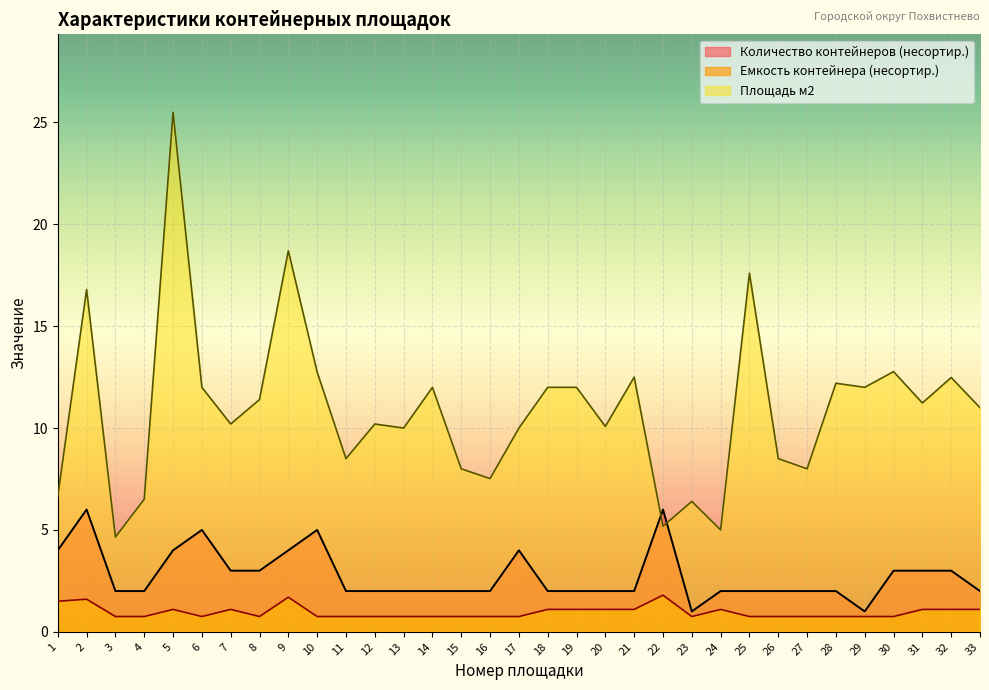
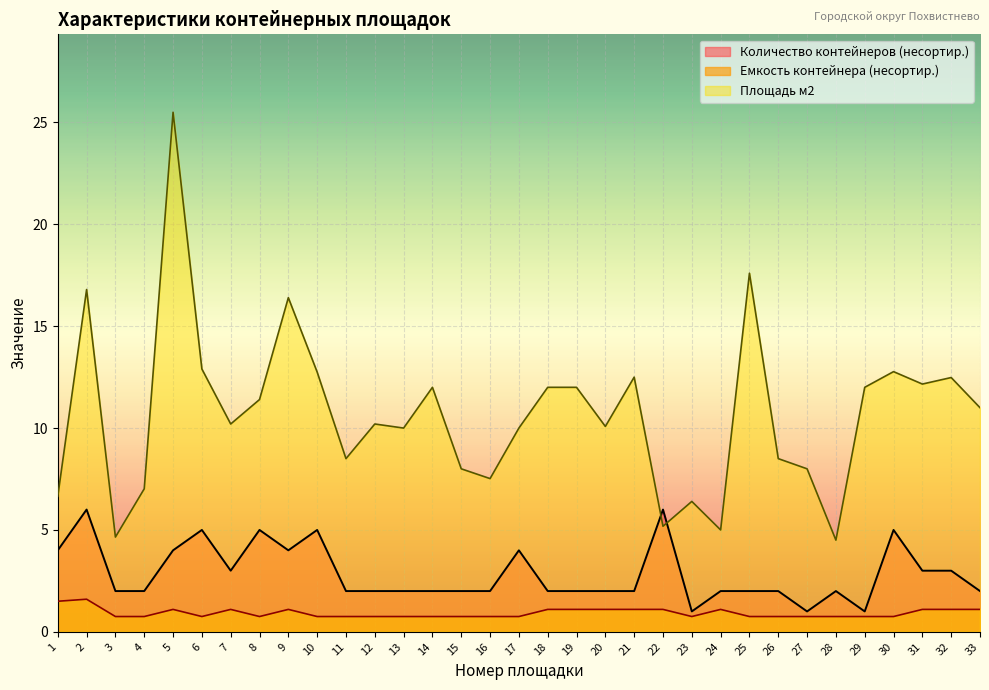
Площадь м2, 4: 6.5 -> 7.0
Площадь м2, 6: 12.0 -> 12.9
Количество контейнеров (несортир.), 8: 3 -> 5
Емкость контейнера (несортир.), 9: 1.7 -> 1.1
Площадь м2, 9: 18.7 -> 16.4
Емкость контейнера (несортир.), 22: 1.8 -> 1.1
Количество контейнеров (несортир.), 27: 2 -> 1
Площадь м2, 28: 12.2 -> 4.5
Количество контейнеров (несортир.), 30: 3 -> 5
Площадь м2, 31: 11.2 -> 12.2
